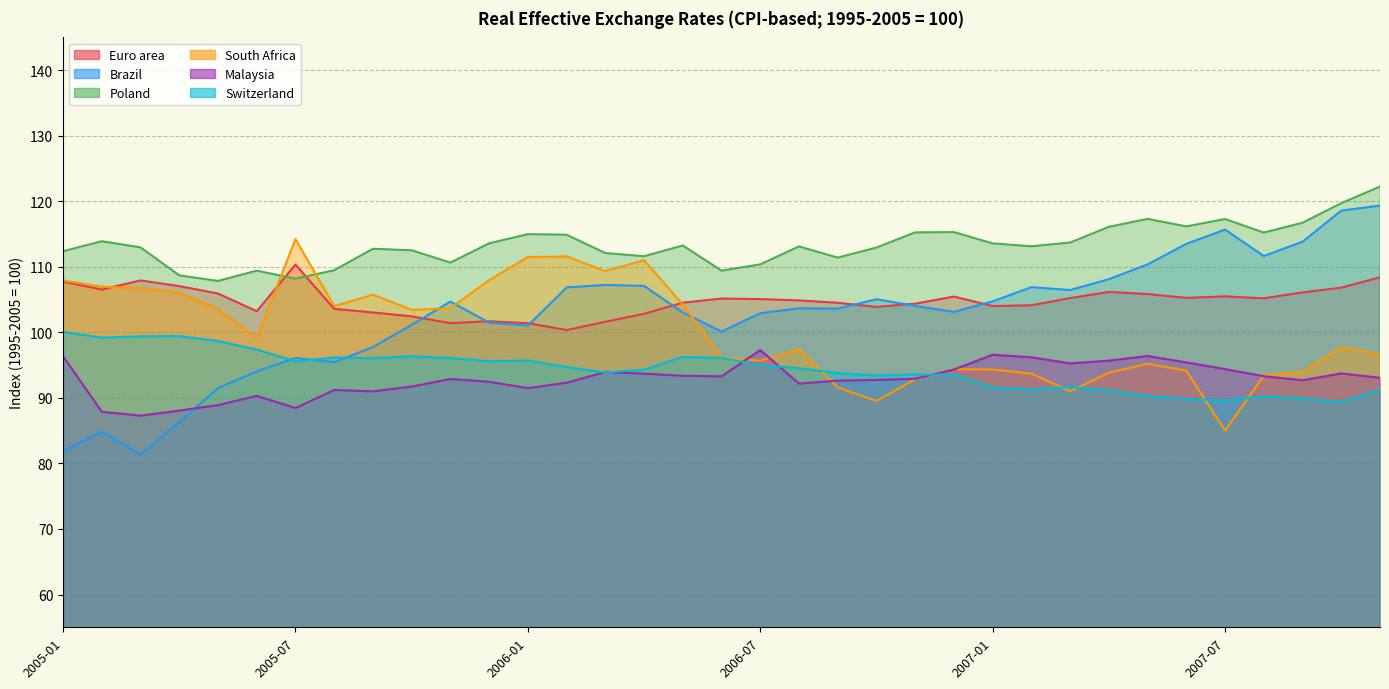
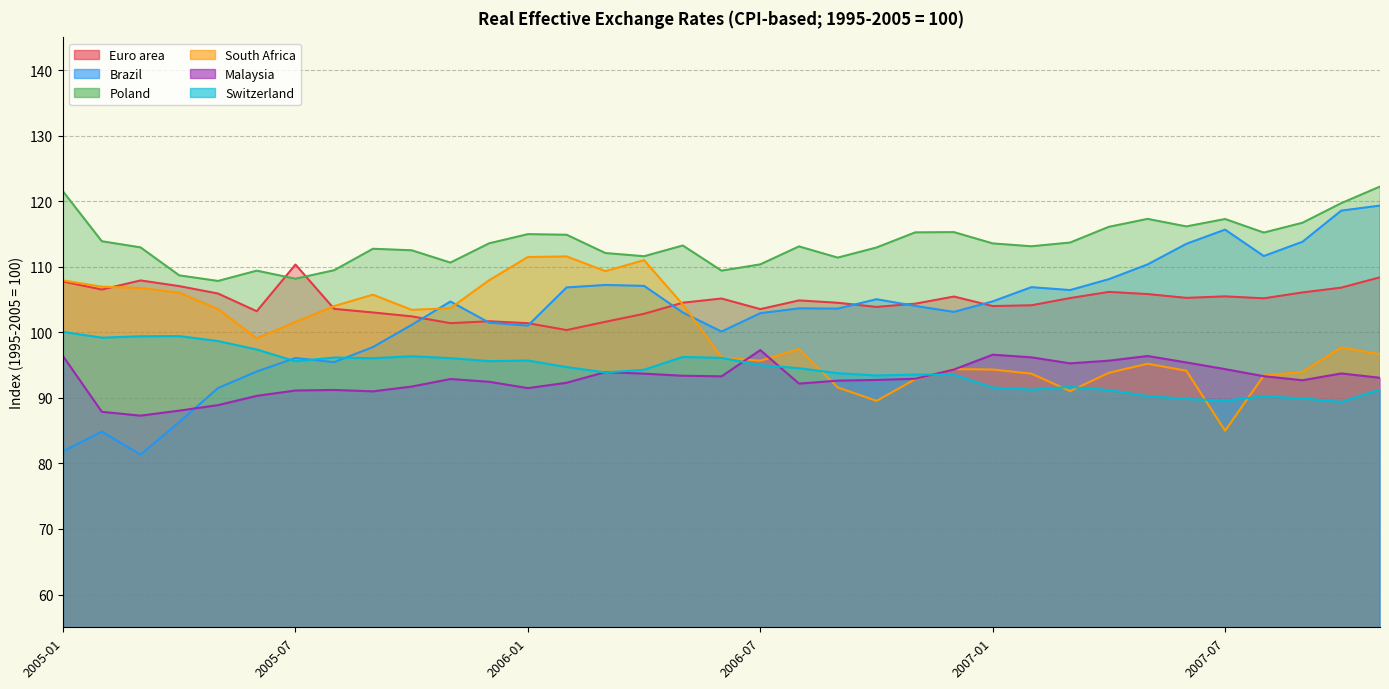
Poland, 2005-01: 112 -> 121
South Africa, 2005-07: 114 -> 102
Malaysia, 2005-07: 88 -> 91
Euro area, 2006-07: 105 -> 104
